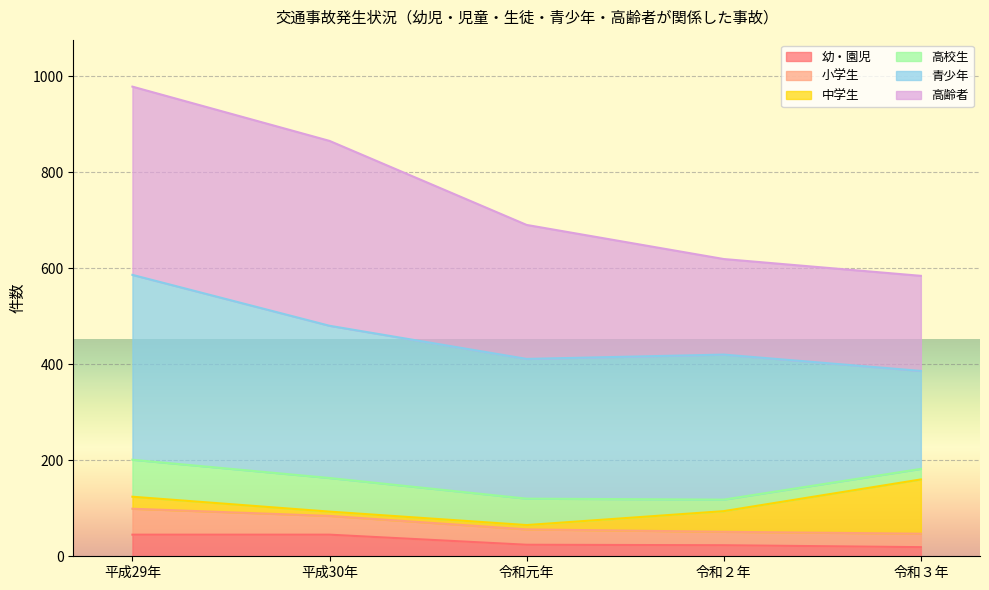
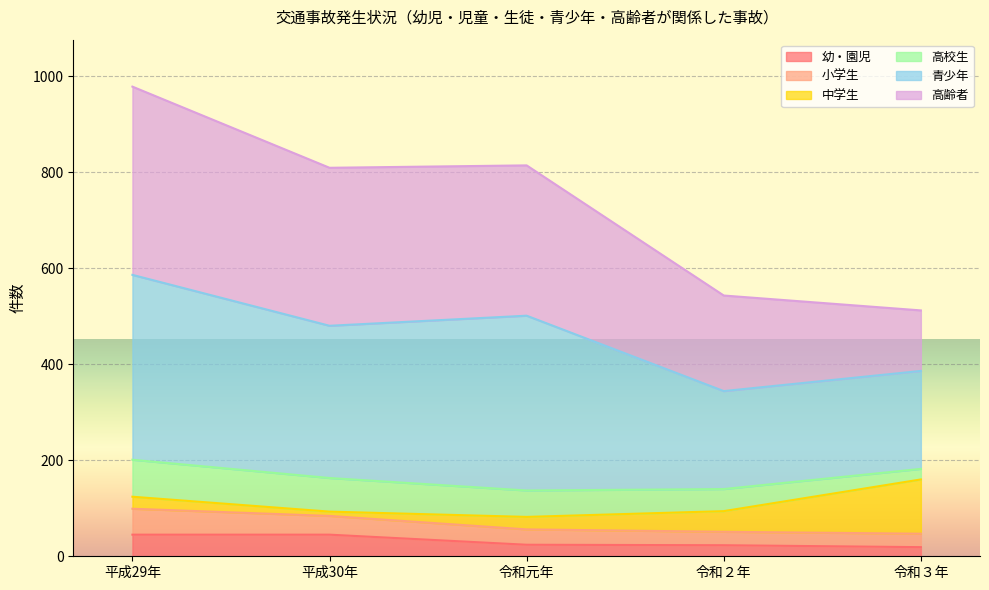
高齢者, 平成30年: 390 -> 330
中学生, 令和元年: 10 -> 30
青少年, 令和元年: 290 -> 360
高齢者, 令和元年: 280 -> 310
高校生, 令和２年: 20 -> 50
青少年, 令和２年: 300 -> 200
高齢者, 令和３年: 200 -> 130
